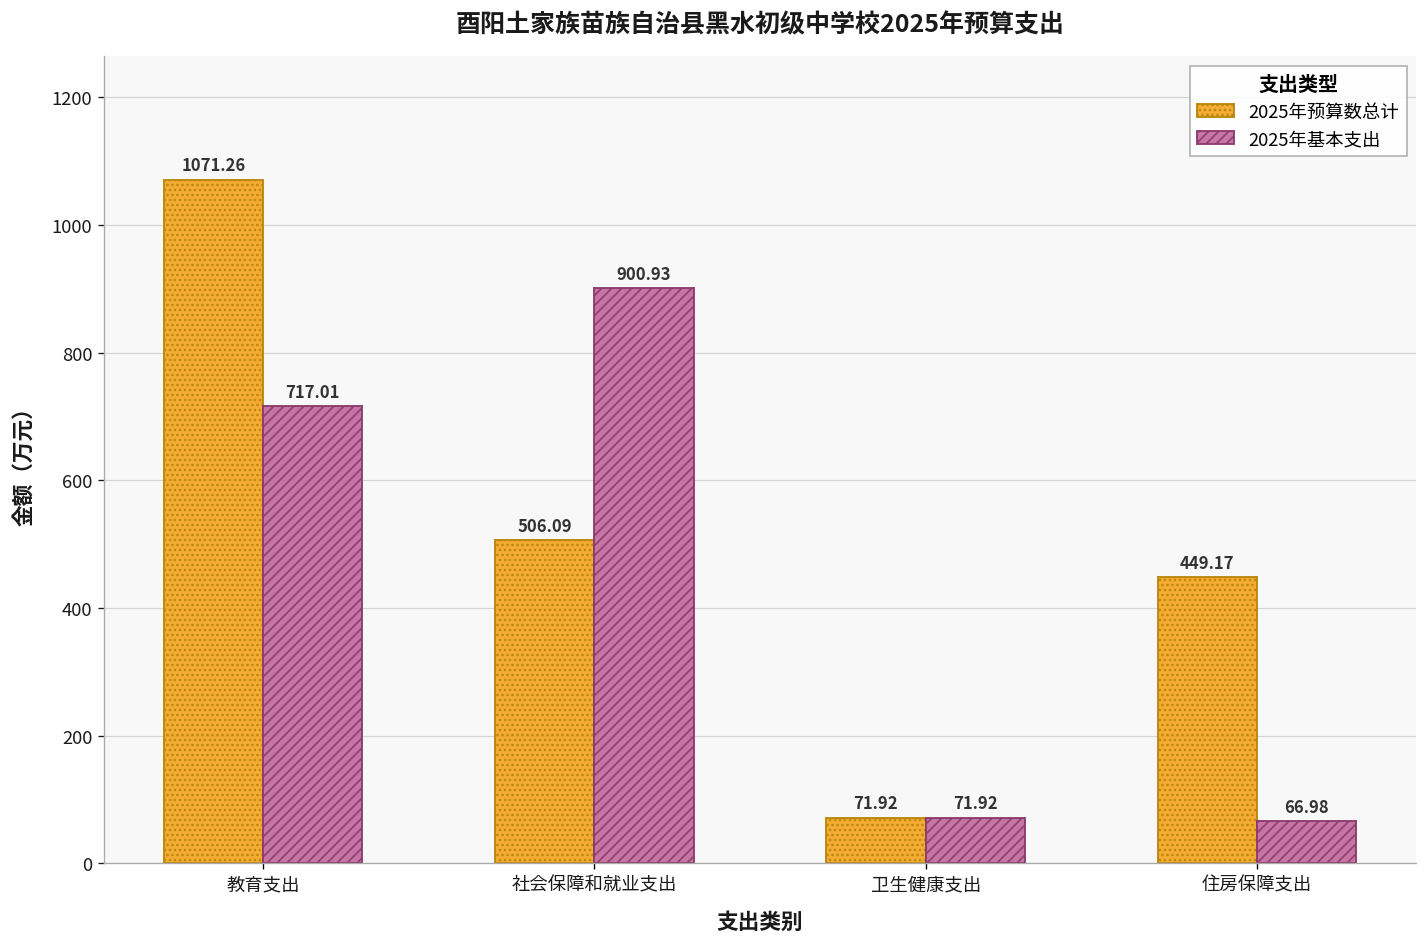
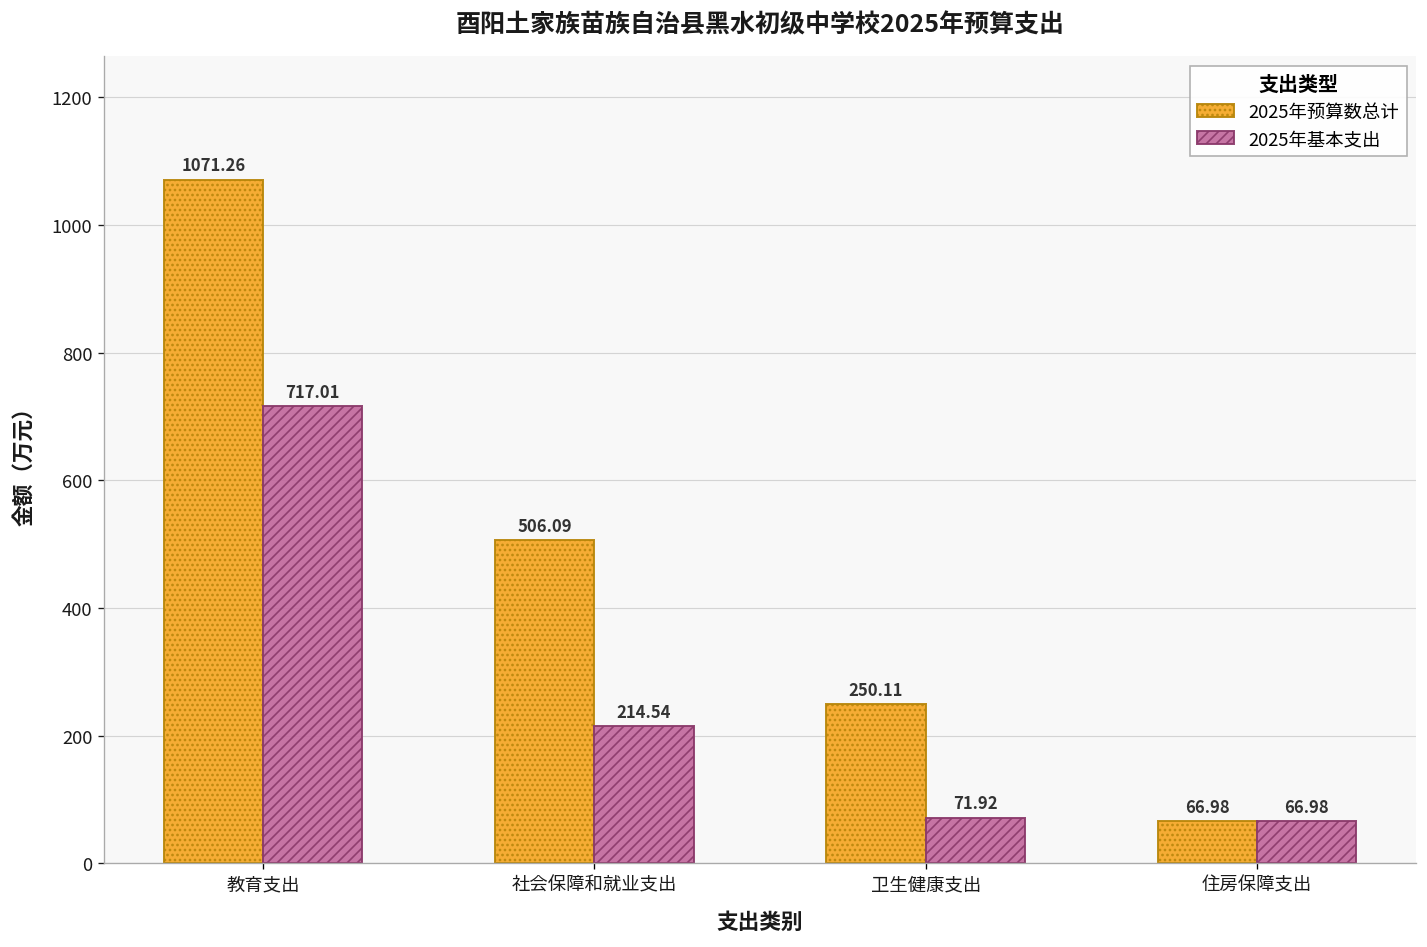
2025年基本支出, 社会保障和就业支出: 900.93 -> 214.54
2025年预算数总计, 卫生健康支出: 71.92 -> 250.11
2025年预算数总计, 住房保障支出: 449.17 -> 66.98
